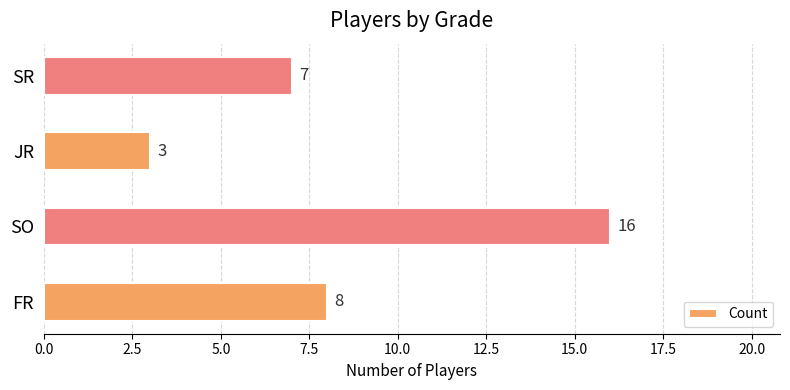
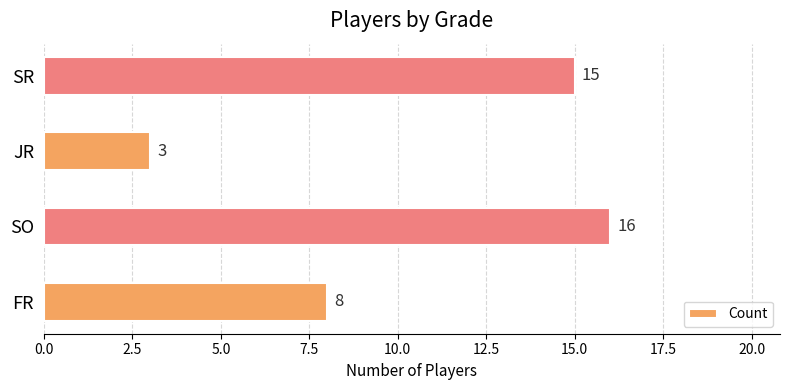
SR: 7 -> 15
